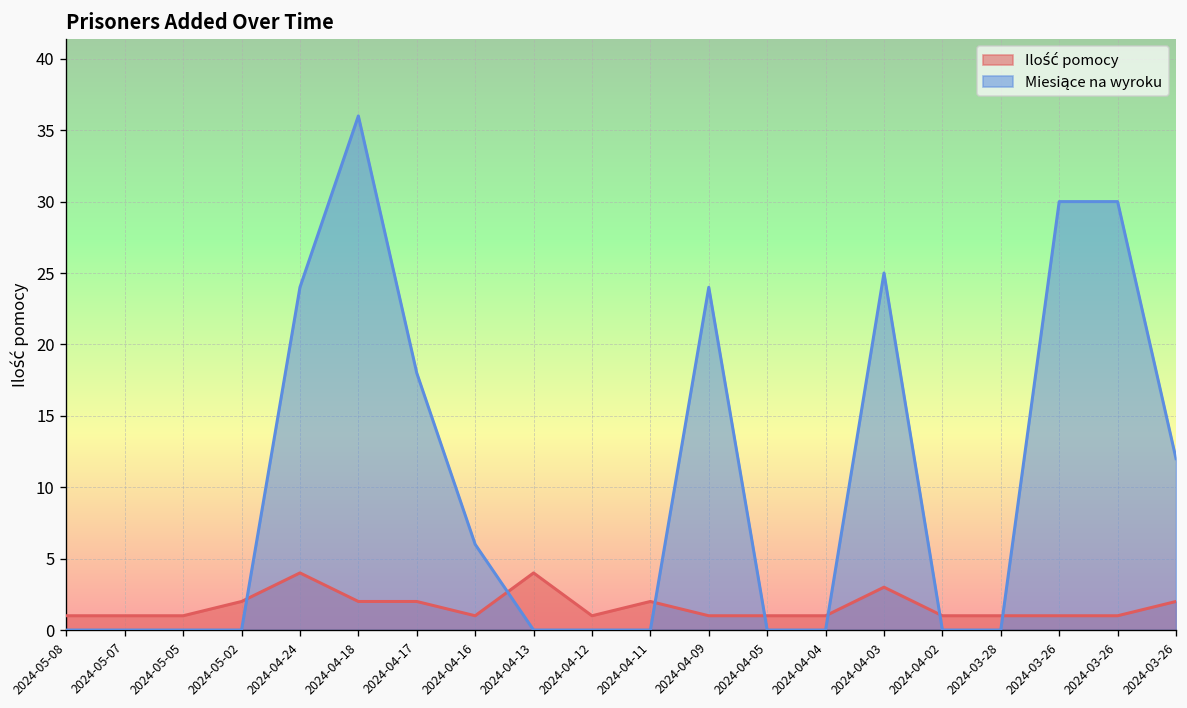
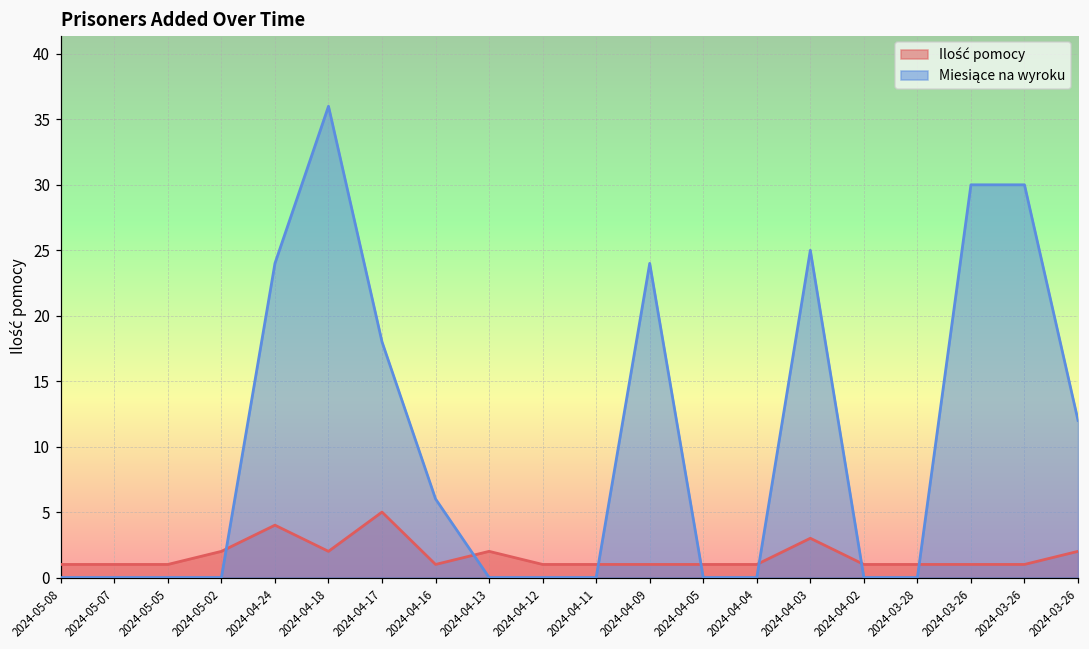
Ilość pomocy, 2024-04-17: 2 -> 5
Ilość pomocy, 2024-04-13: 4 -> 2
Ilość pomocy, 2024-04-11: 2 -> 1
